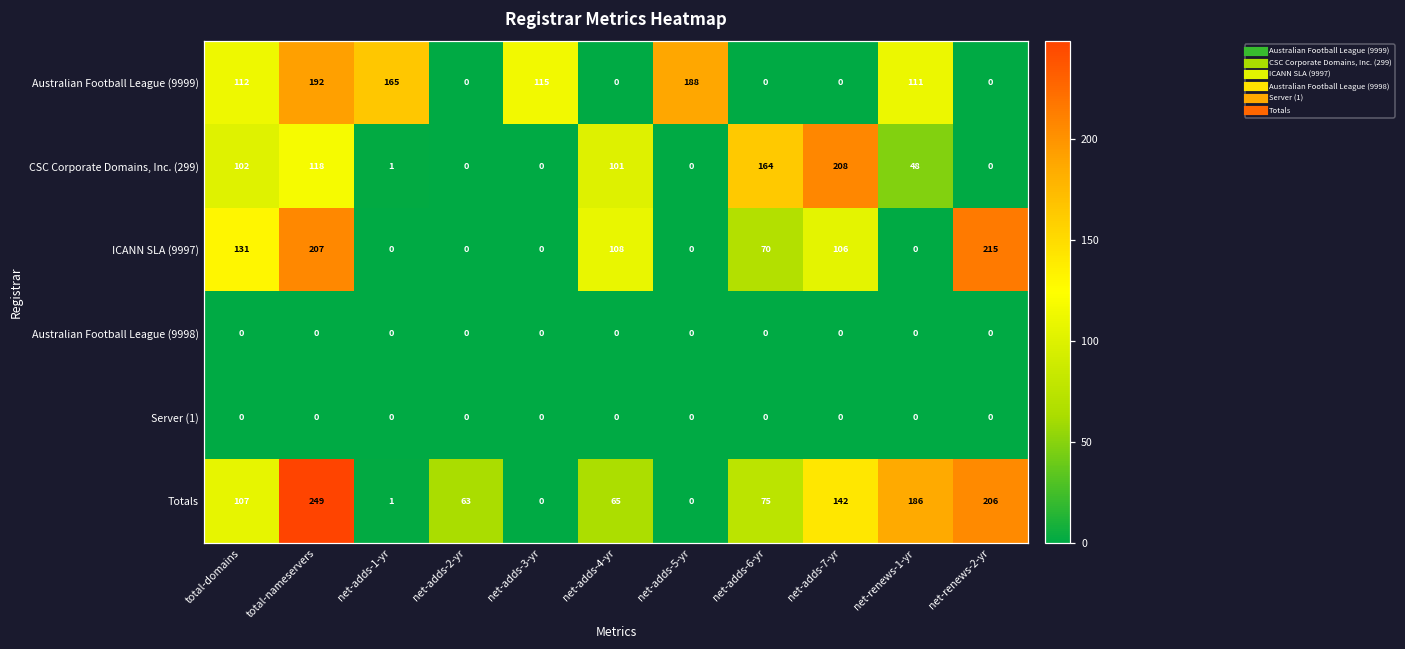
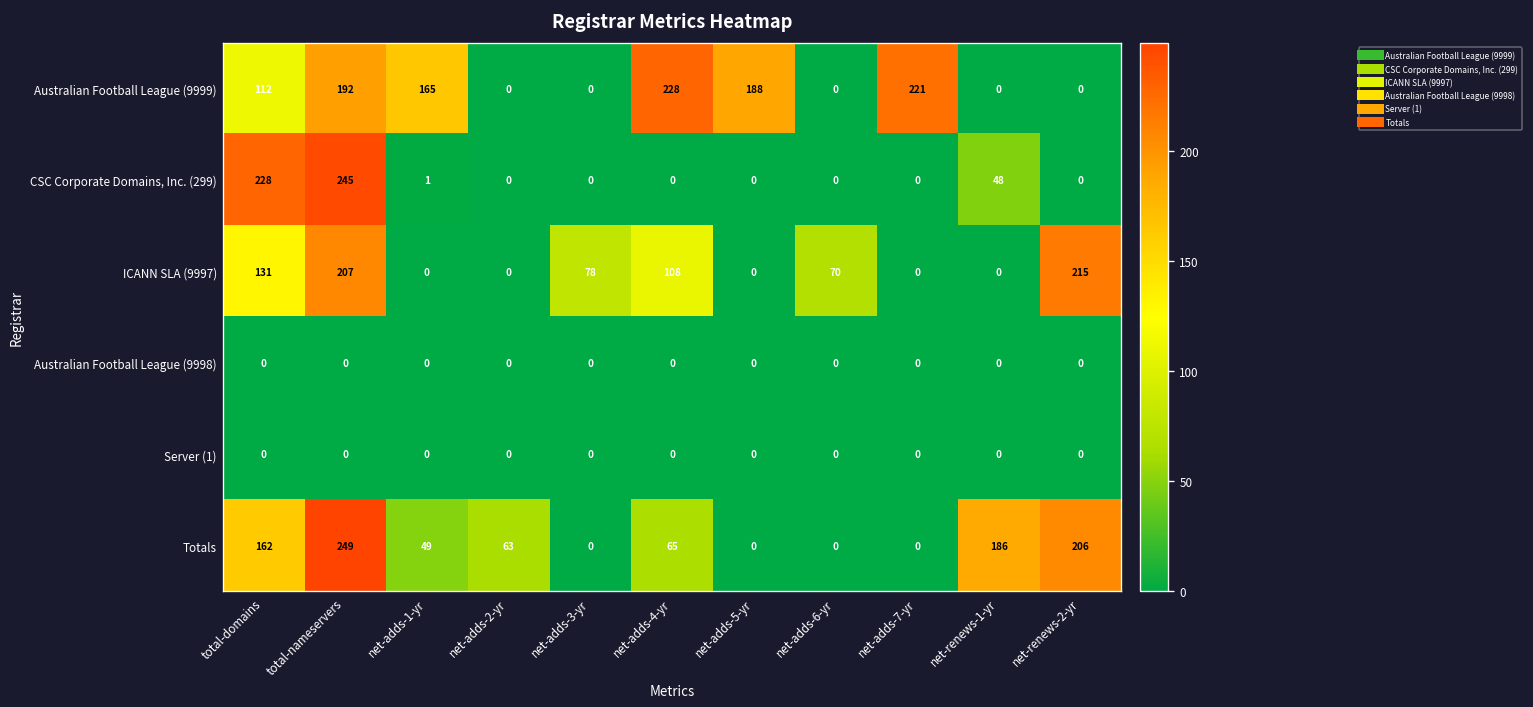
Australian Football League (9999), net-adds-3-yr: 115 -> 0
Australian Football League (9999), net-adds-4-yr: 0 -> 228
Australian Football League (9999), net-adds-7-yr: 0 -> 221
Australian Football League (9999), net-renews-1-yr: 111 -> 0
CSC Corporate Domains, Inc. (299), total-domains: 102 -> 228
CSC Corporate Domains, Inc. (299), total-nameservers: 118 -> 245
CSC Corporate Domains, Inc. (299), net-adds-4-yr: 101 -> 0
CSC Corporate Domains, Inc. (299), net-adds-6-yr: 164 -> 0
CSC Corporate Domains, Inc. (299), net-adds-7-yr: 208 -> 0
ICANN SLA (9997), net-adds-3-yr: 0 -> 78
ICANN SLA (9997), net-adds-7-yr: 106 -> 0
Totals, total-domains: 107 -> 162
Totals, net-adds-1-yr: 1 -> 49
Totals, net-adds-6-yr: 75 -> 0
Totals, net-adds-7-yr: 142 -> 0
